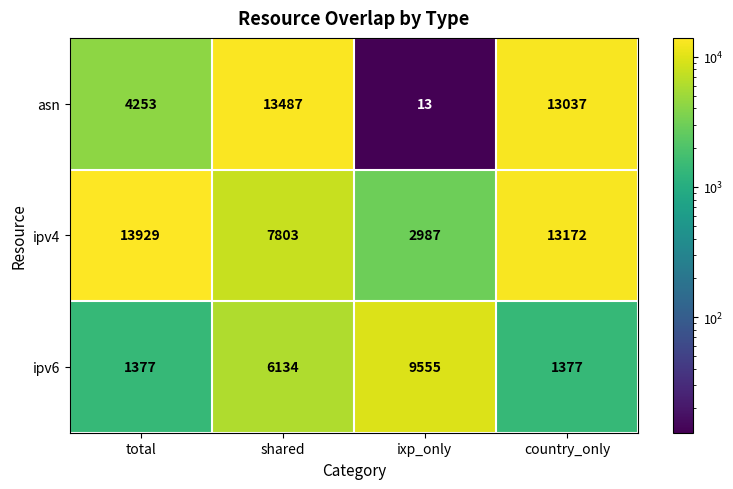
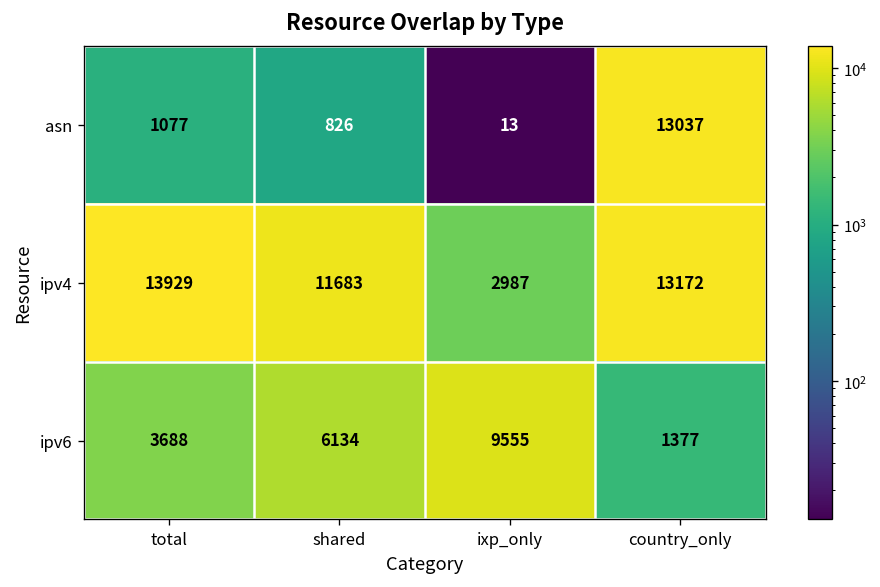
asn, total: 4253 -> 1077
asn, shared: 13487 -> 826
ipv4, shared: 7803 -> 11683
ipv6, total: 1377 -> 3688
